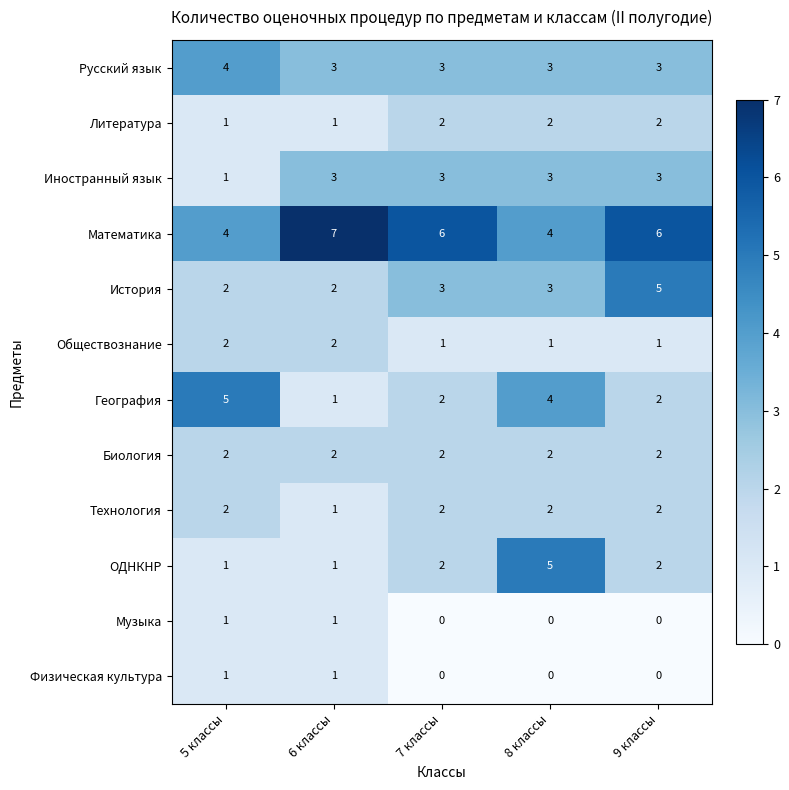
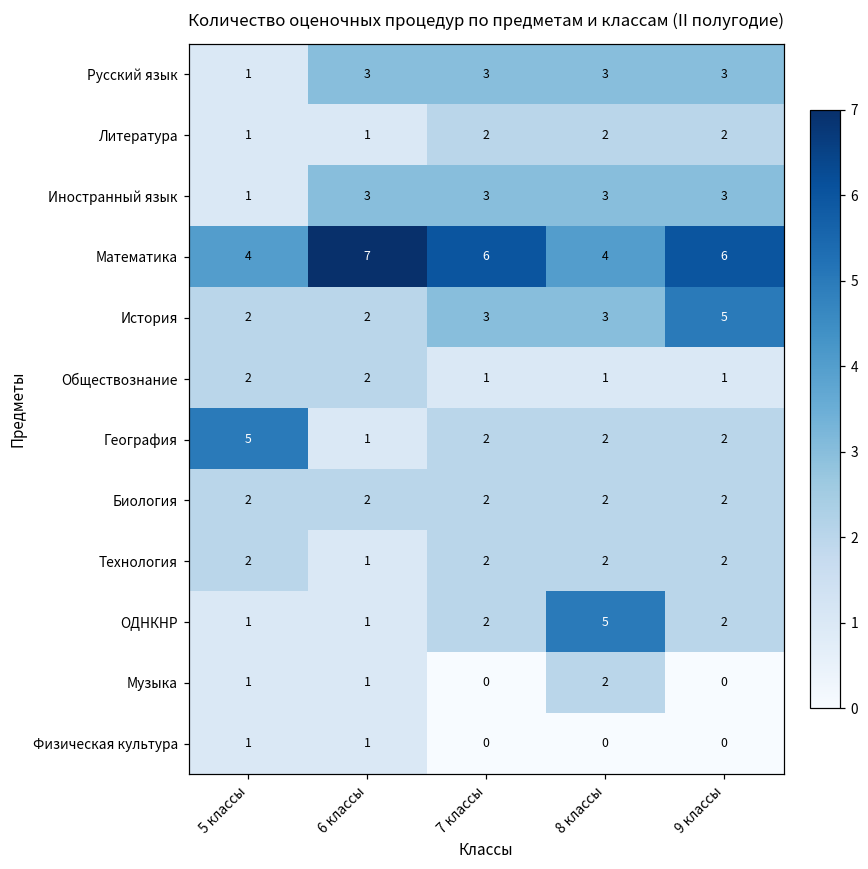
Русский язык, 5 классы: 4 -> 1
География, 8 классы: 4 -> 2
Музыка, 8 классы: 0 -> 2
